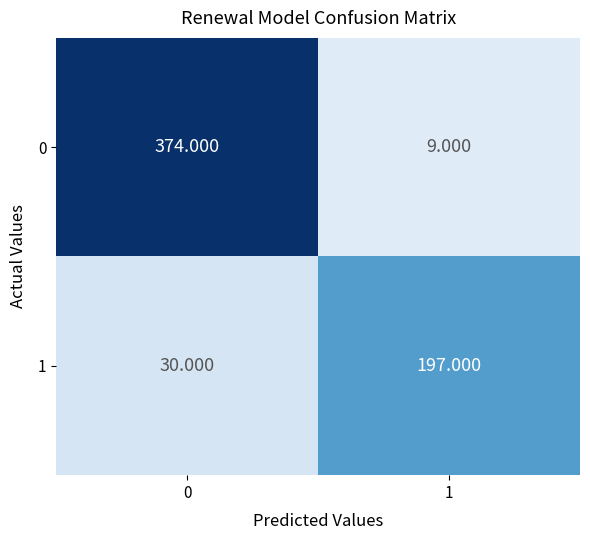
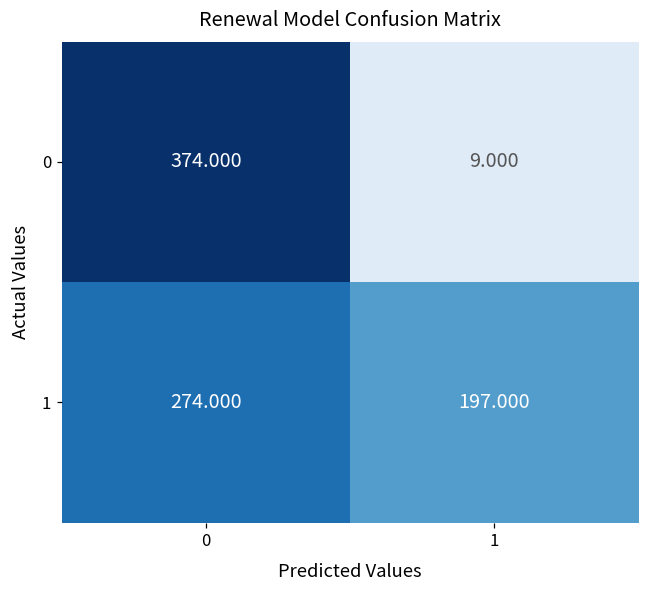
1, 0: 30.000 -> 274.000
